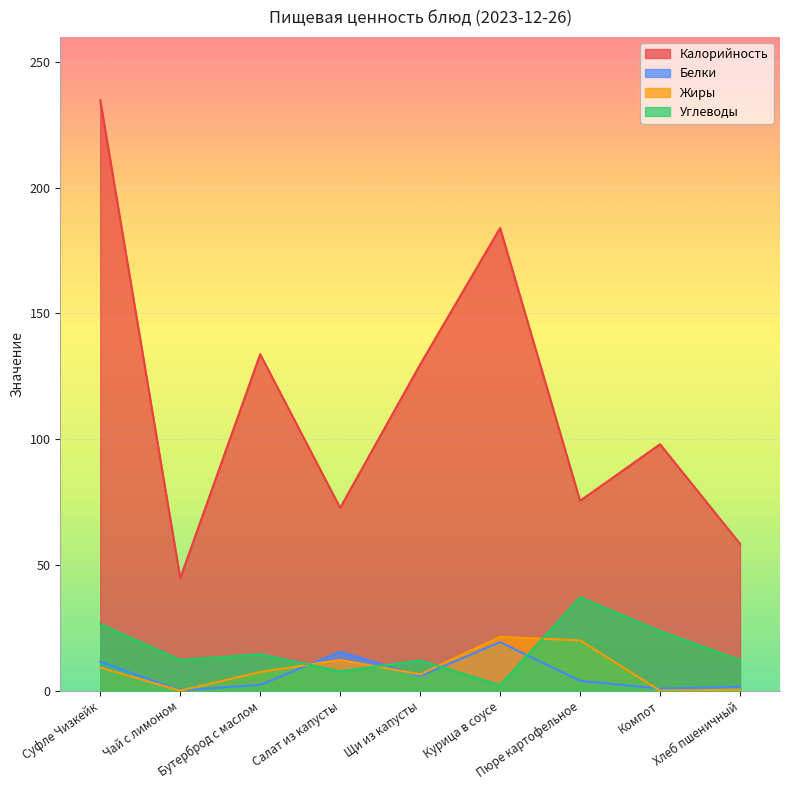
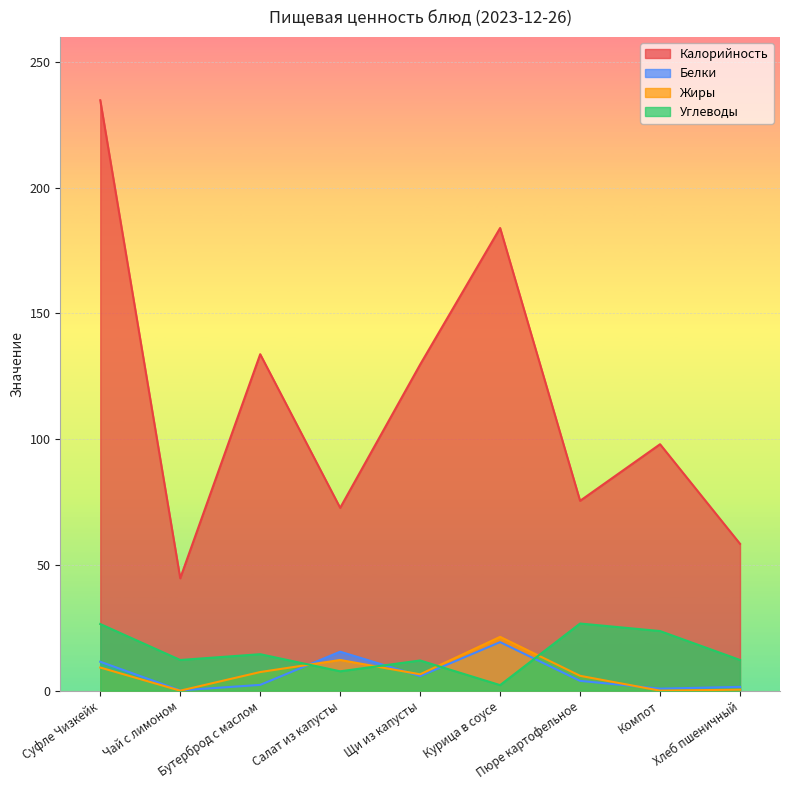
Жиры, Пюре картофельное: 20 -> 6
Углеводы, Пюре картофельное: 37 -> 27
